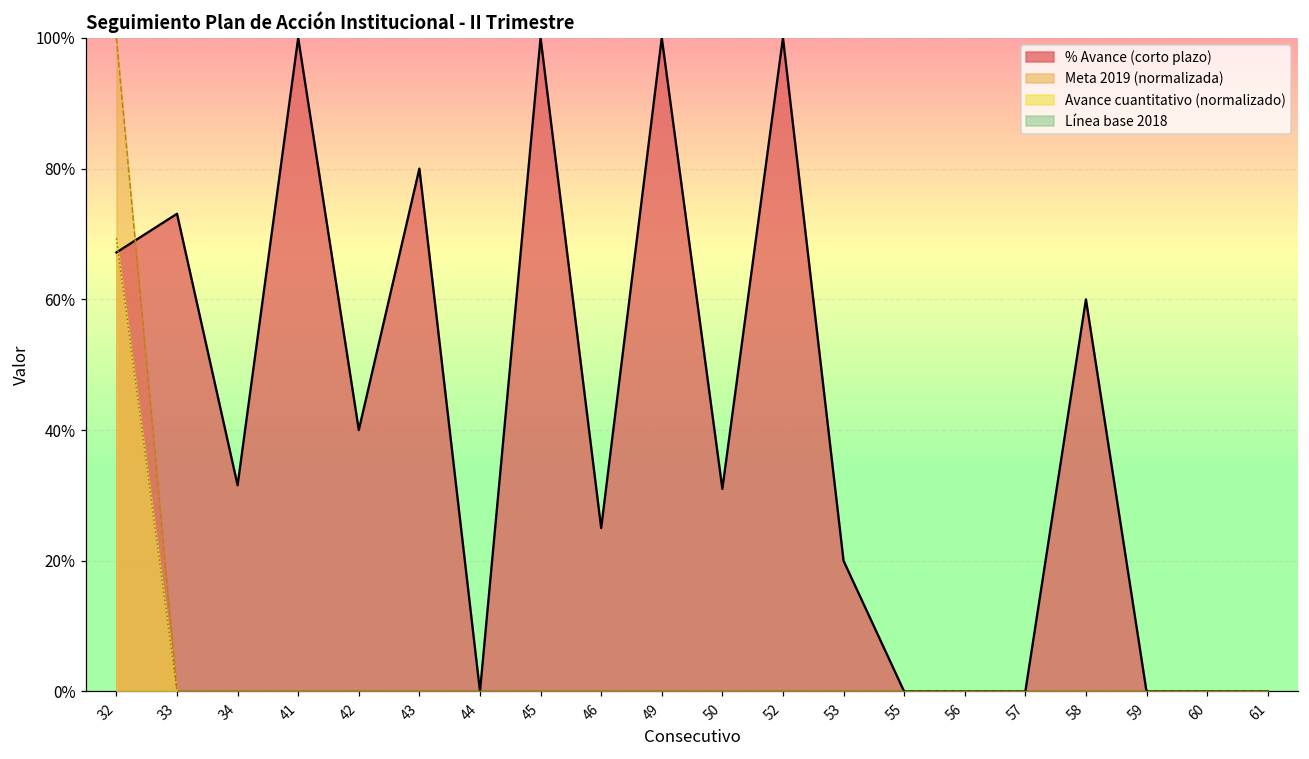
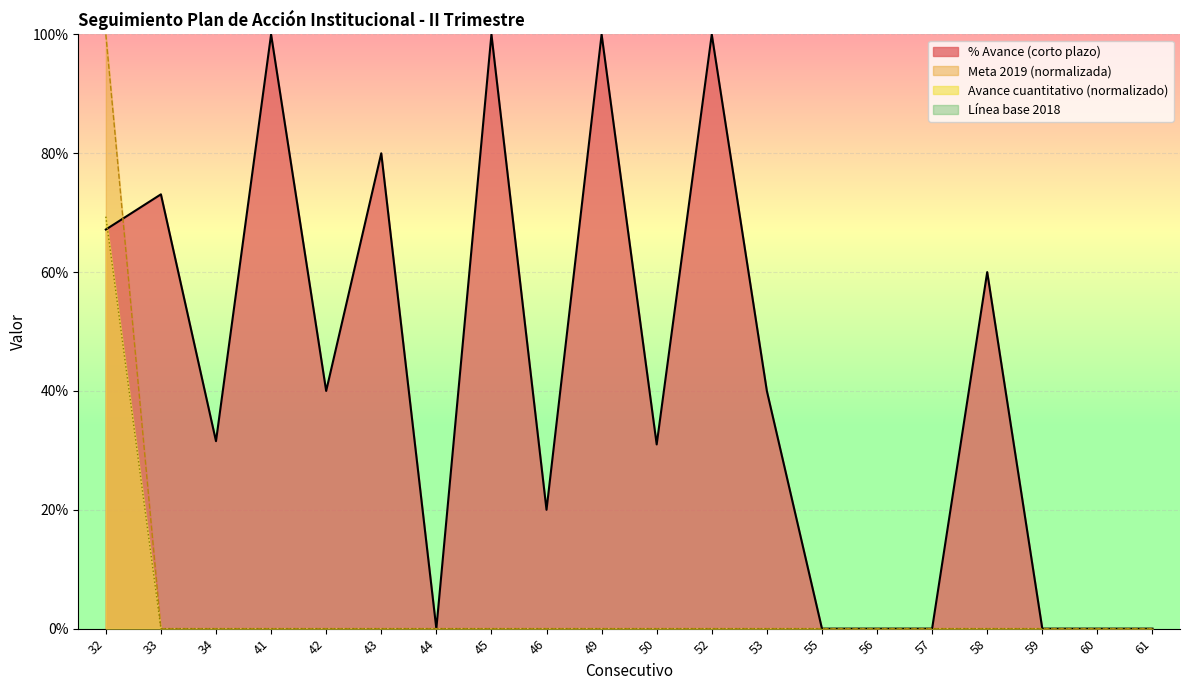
% Avance (corto plazo), 46: 25% -> 20%
% Avance (corto plazo), 53: 20% -> 40%
